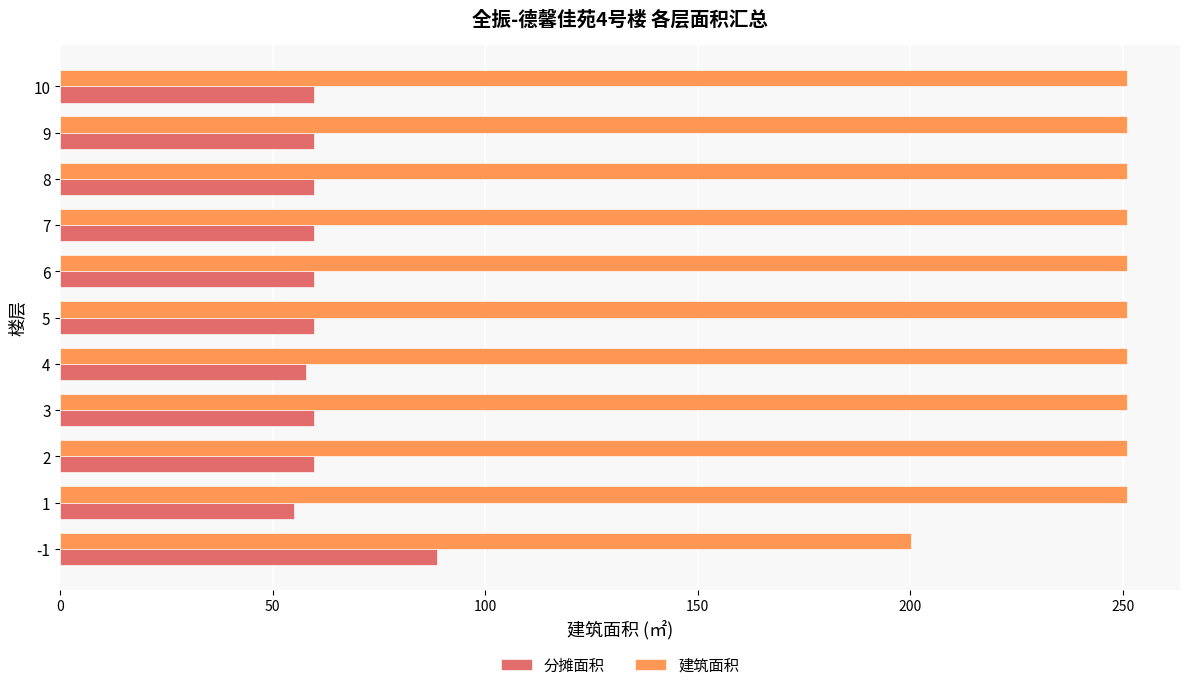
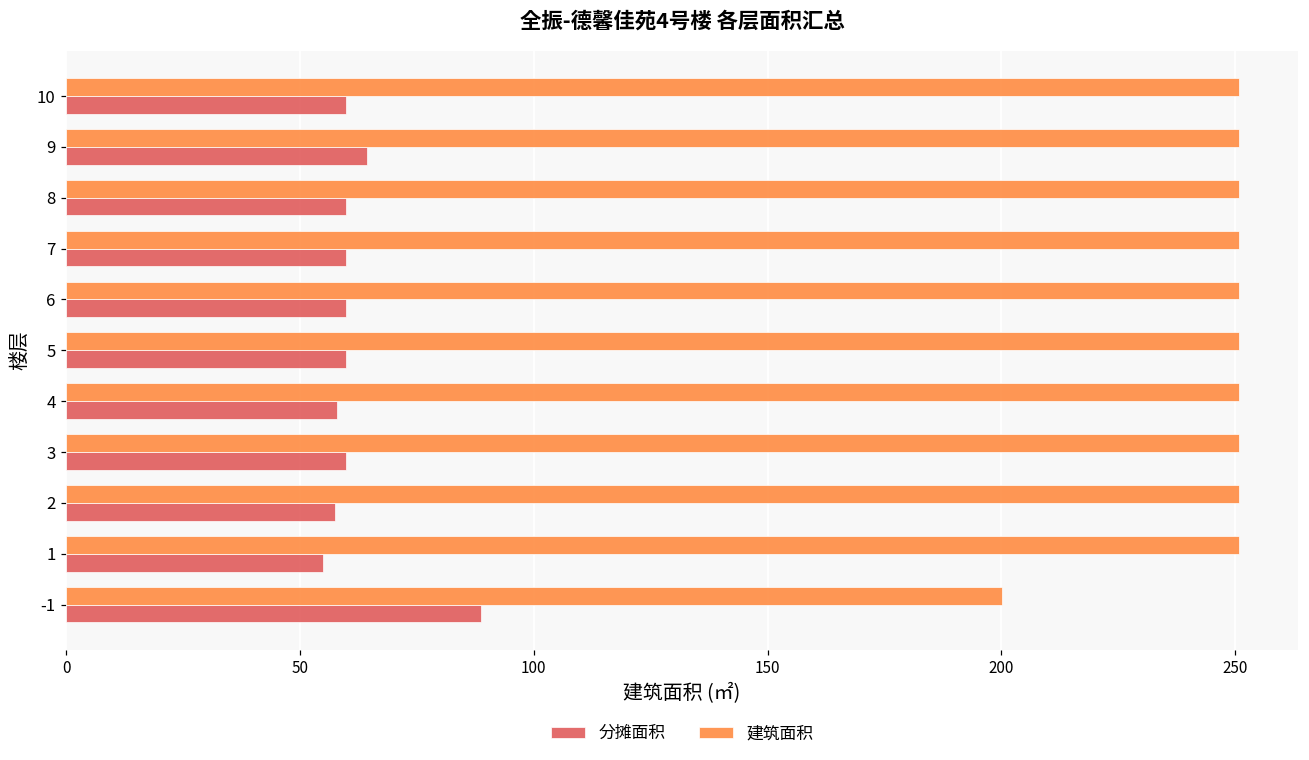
分摊面积, 9: 60 -> 64
分摊面积, 2: 60 -> 57
